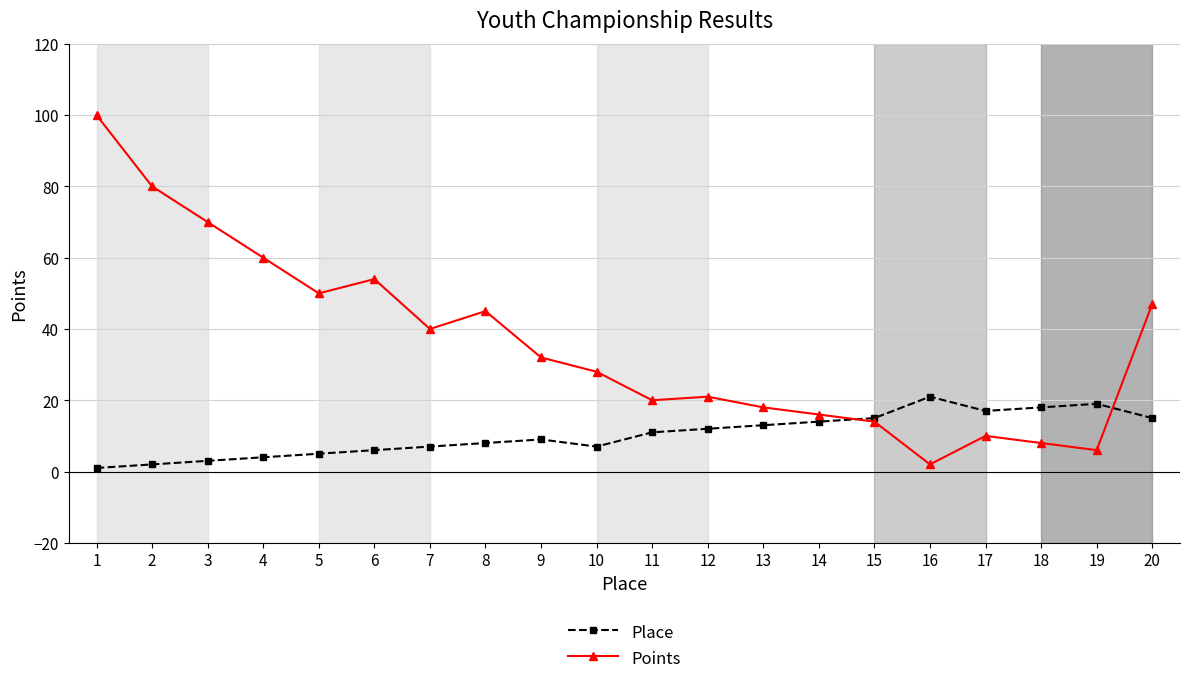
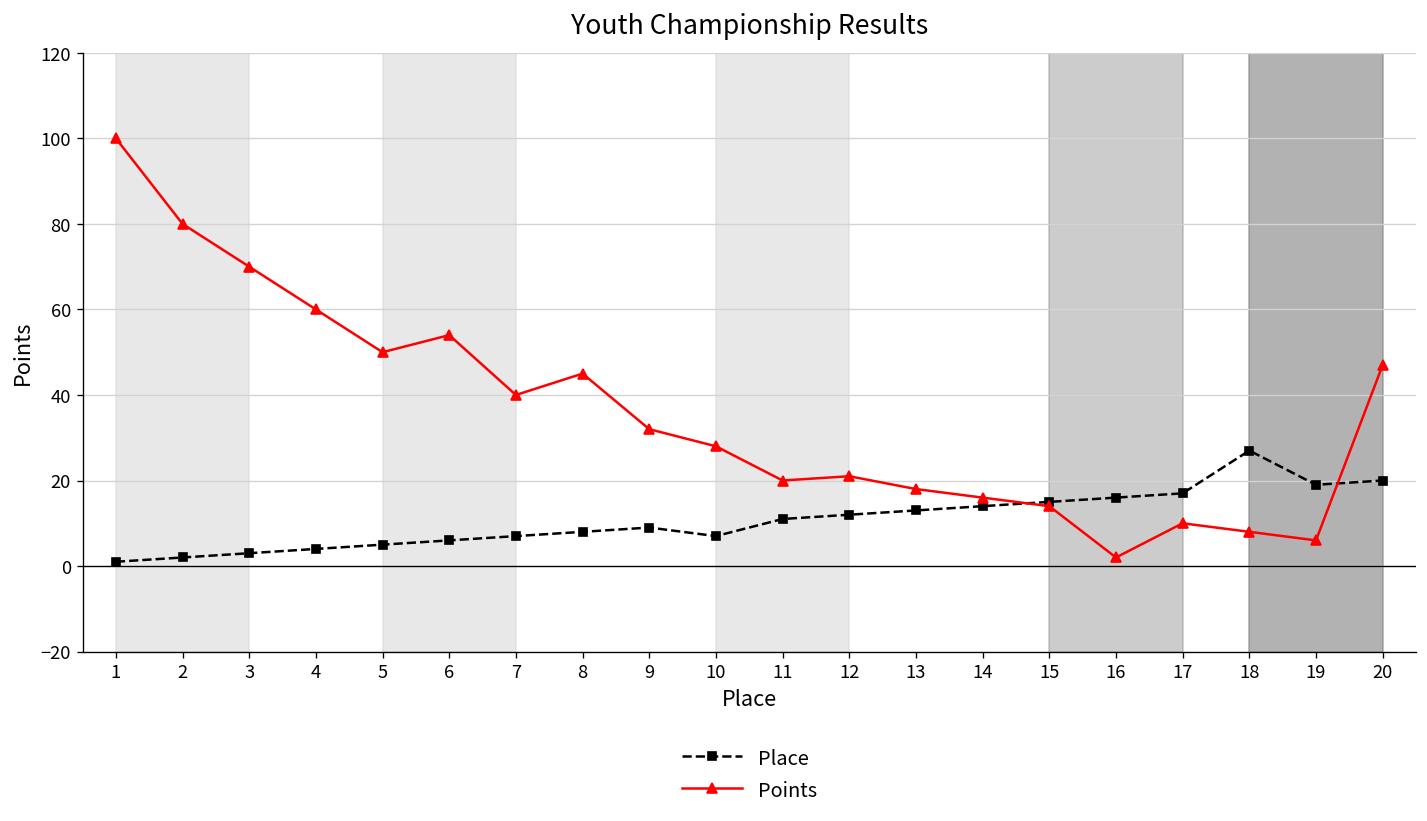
Place, 16: 21 -> 16
Place, 18: 18 -> 27
Place, 20: 15 -> 20
